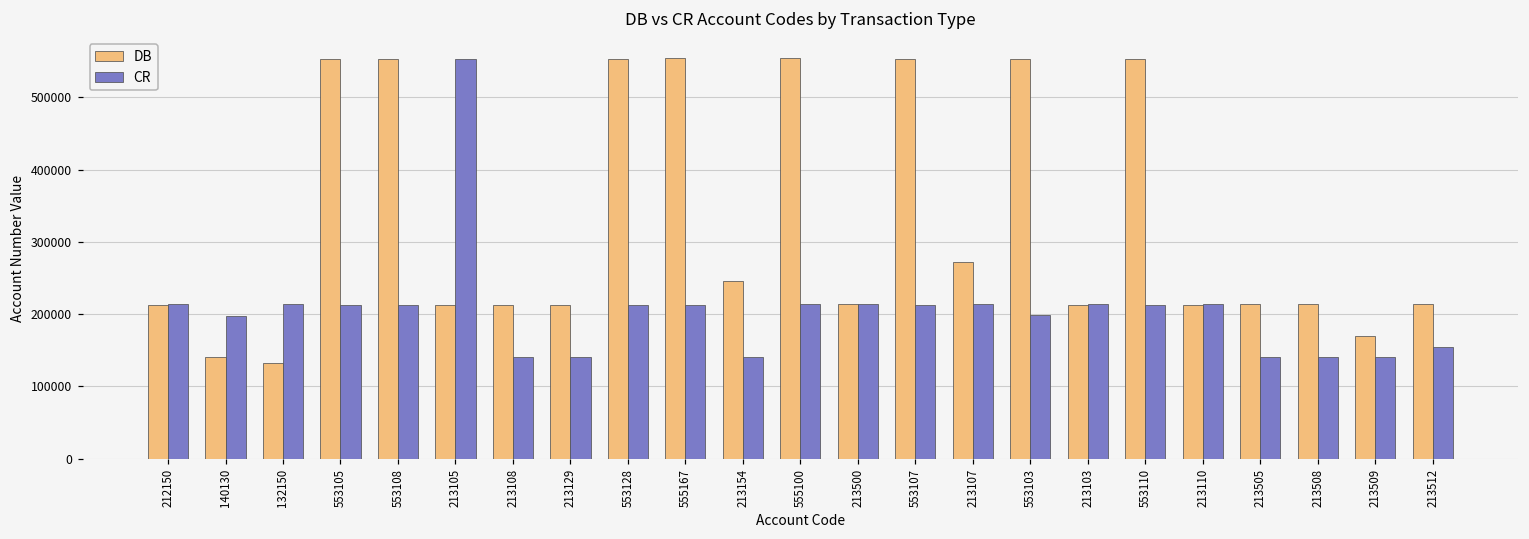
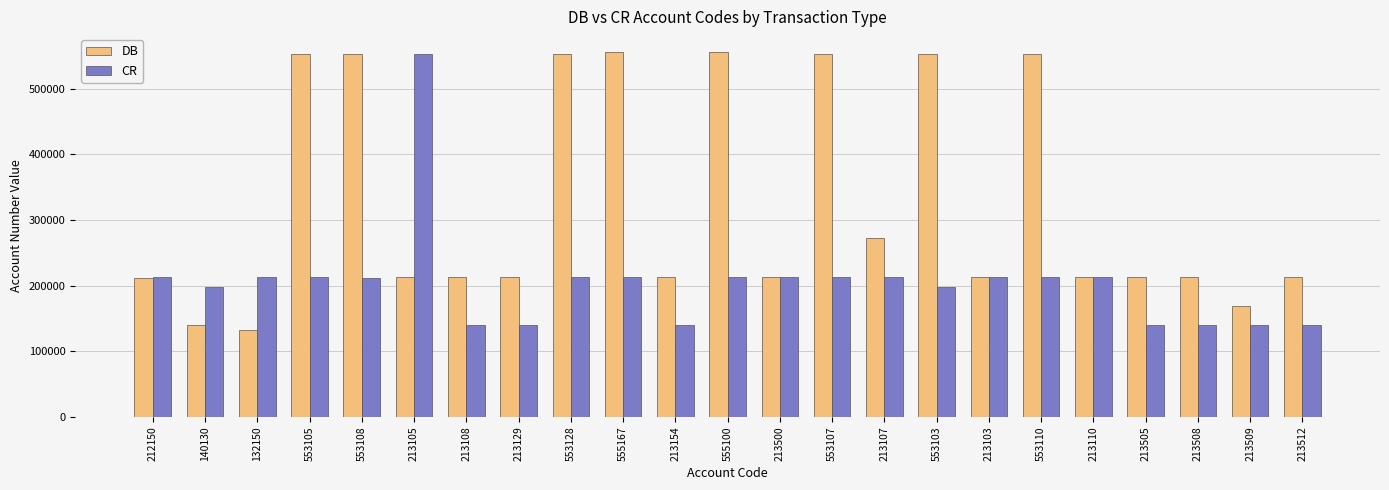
DB, 213154: 250000 -> 210000
CR, 213512: 150000 -> 140000
